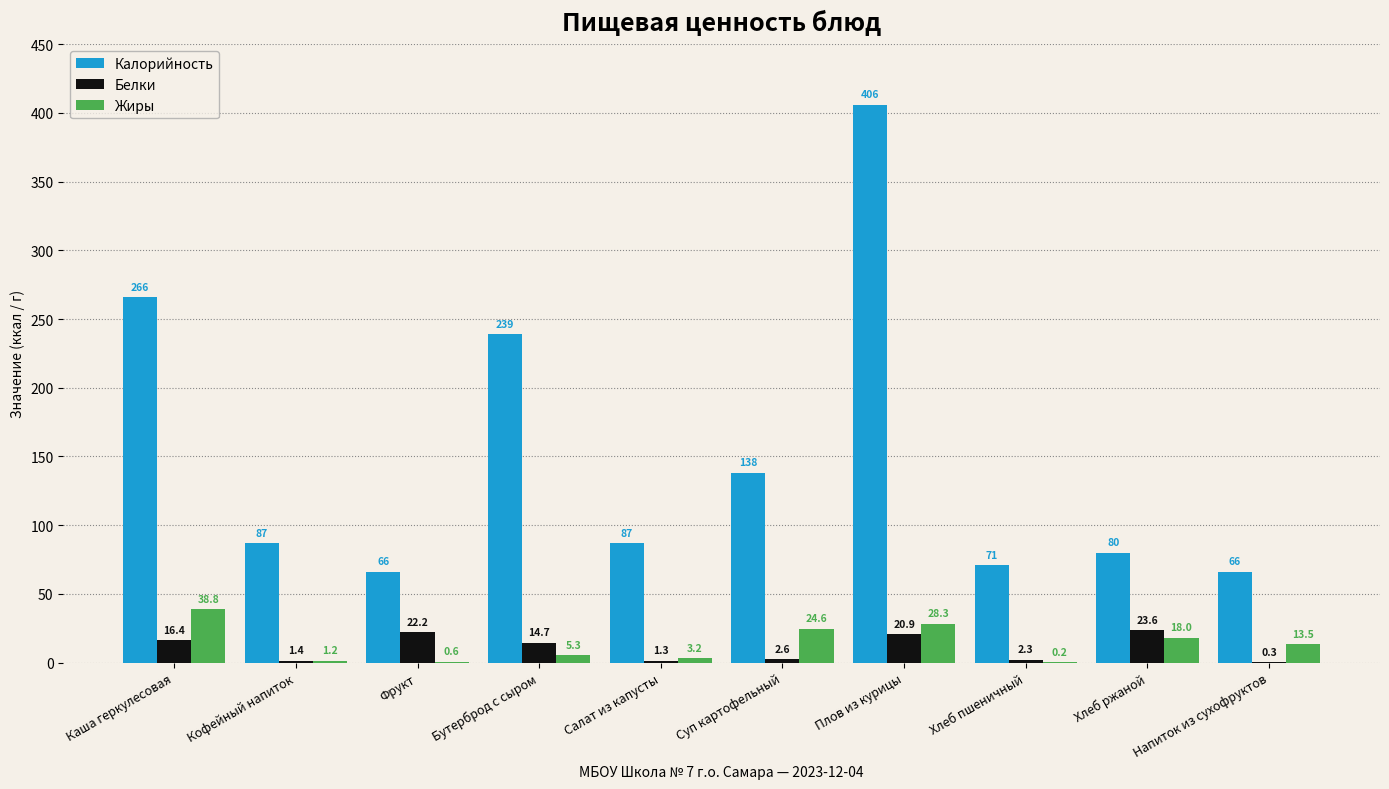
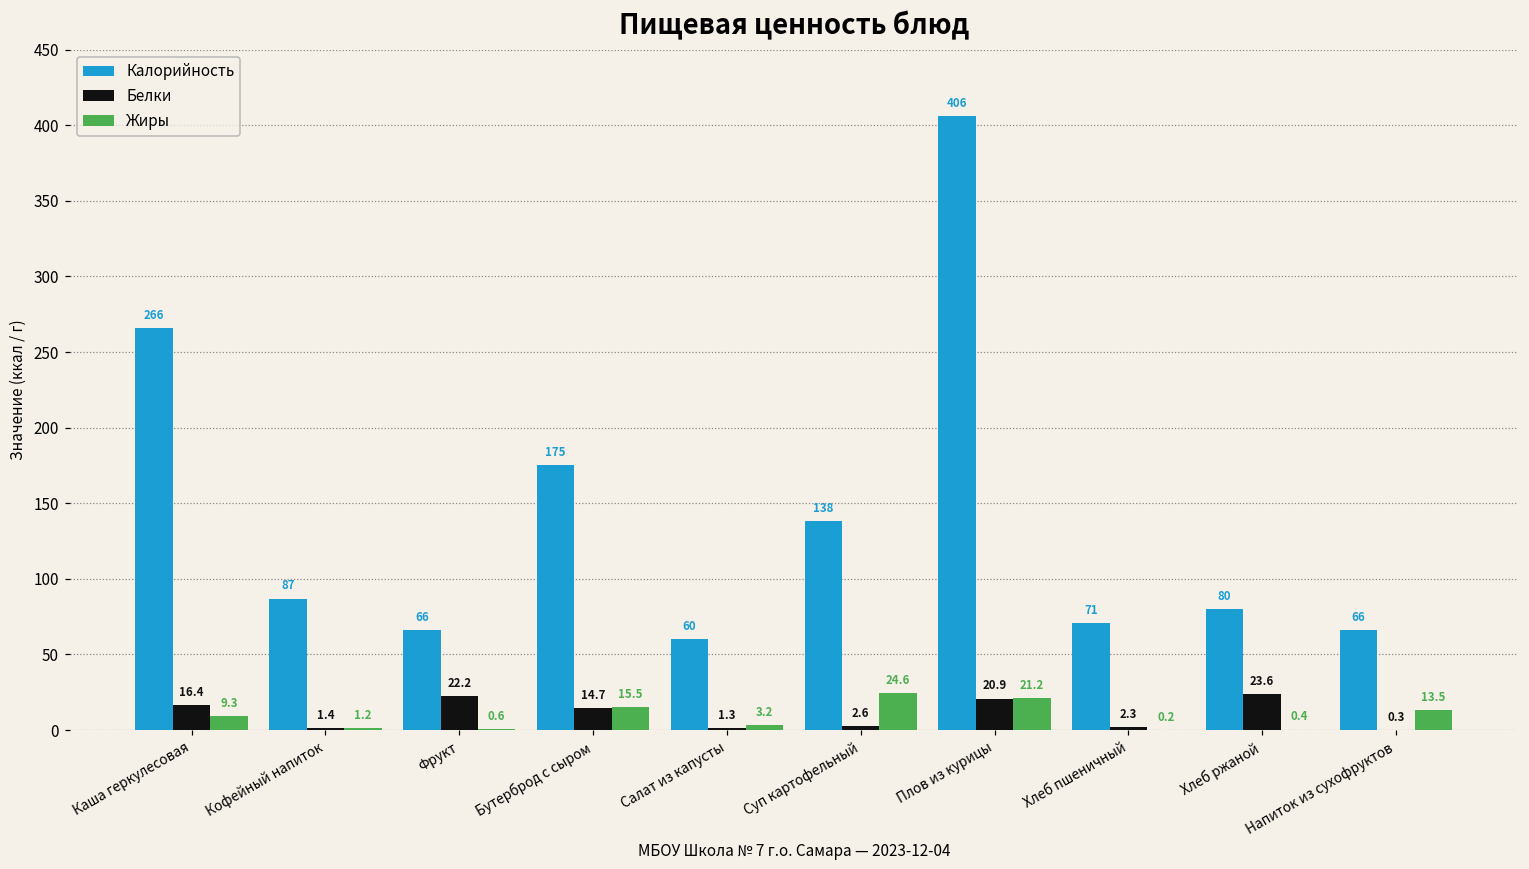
Жиры, Каша геркулесовая: 38.8 -> 9.3
Калорийность, Бутерброд с сыром: 239 -> 175
Жиры, Бутерброд с сыром: 5.3 -> 15.5
Калорийность, Салат из капусты: 87 -> 60
Жиры, Плов из курицы: 28.3 -> 21.2
Жиры, Хлеб ржаной: 18.0 -> 0.4
